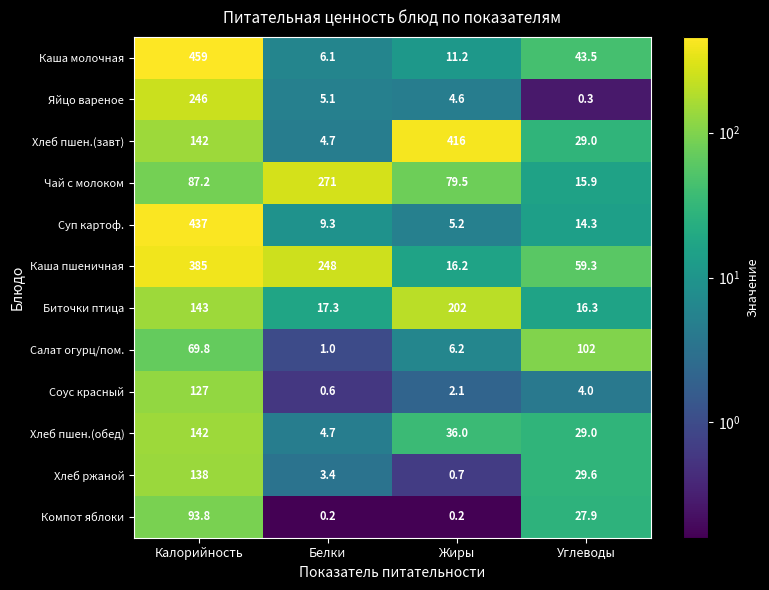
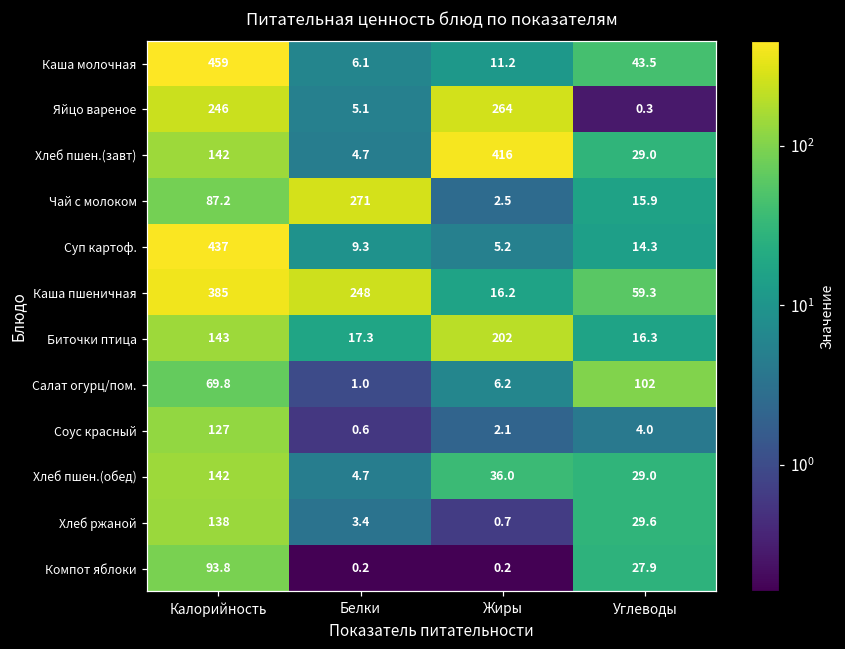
Яйцо вареное, Жиры: 4.6 -> 264
Чай с молоком, Жиры: 79.5 -> 2.5
